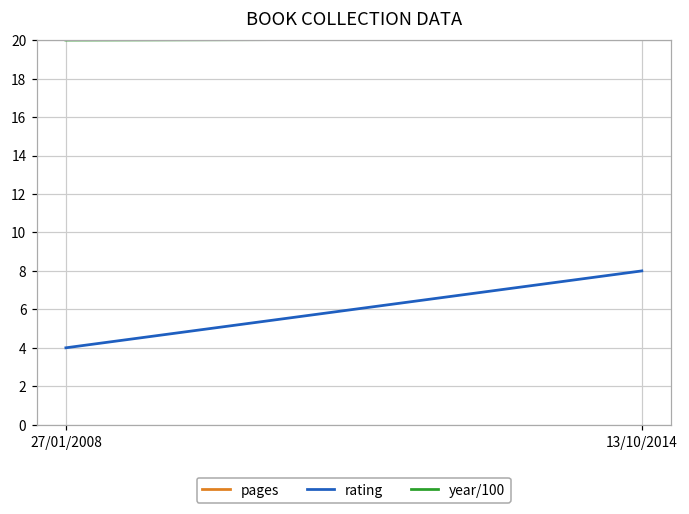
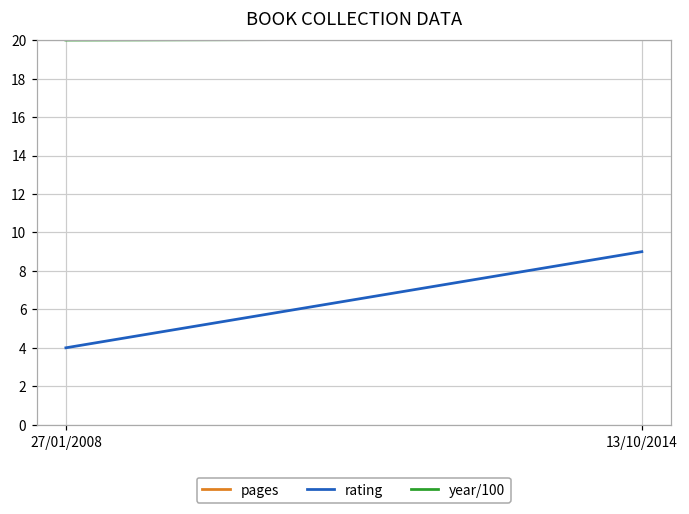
rating, 13/10/2014: 8 -> 9
